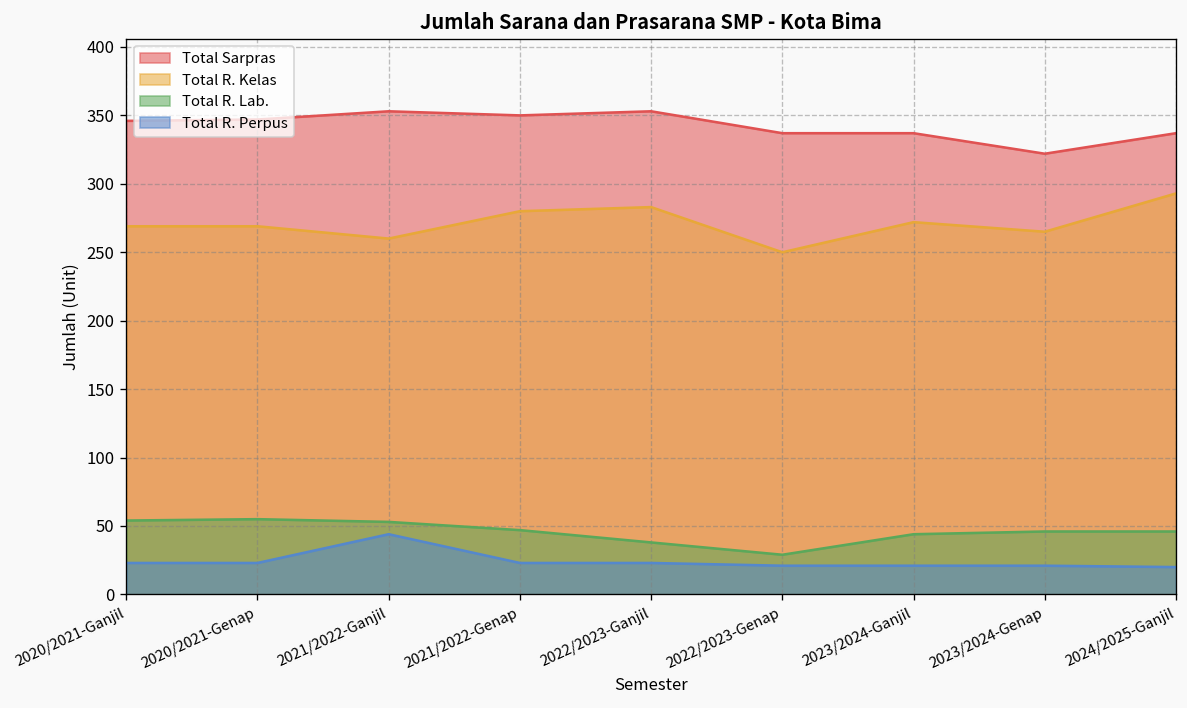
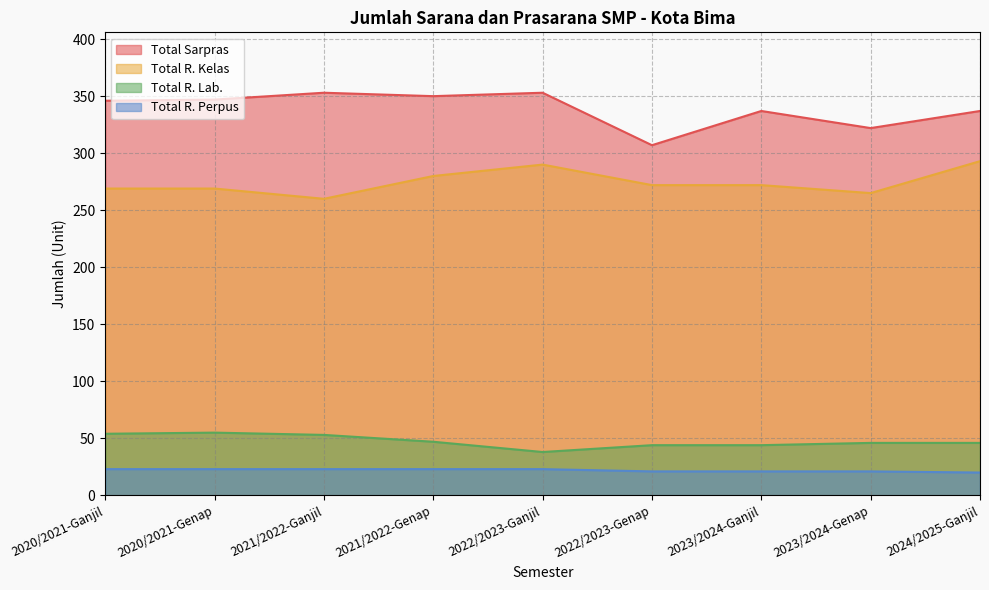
Total R. Perpus, 2021/2022-Ganjil: 44 -> 23
Total R. Kelas, 2022/2023-Ganjil: 283 -> 290
Total Sarpras, 2022/2023-Genap: 337 -> 307
Total R. Kelas, 2022/2023-Genap: 250 -> 272
Total R. Lab., 2022/2023-Genap: 29 -> 44
